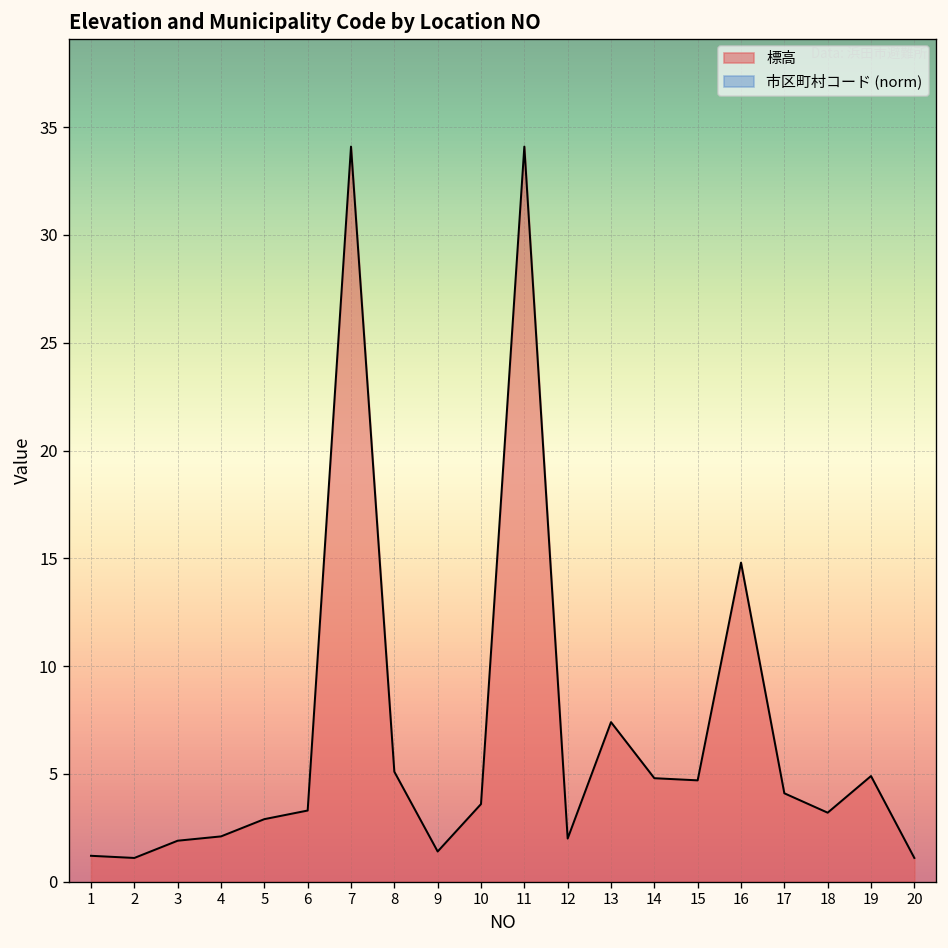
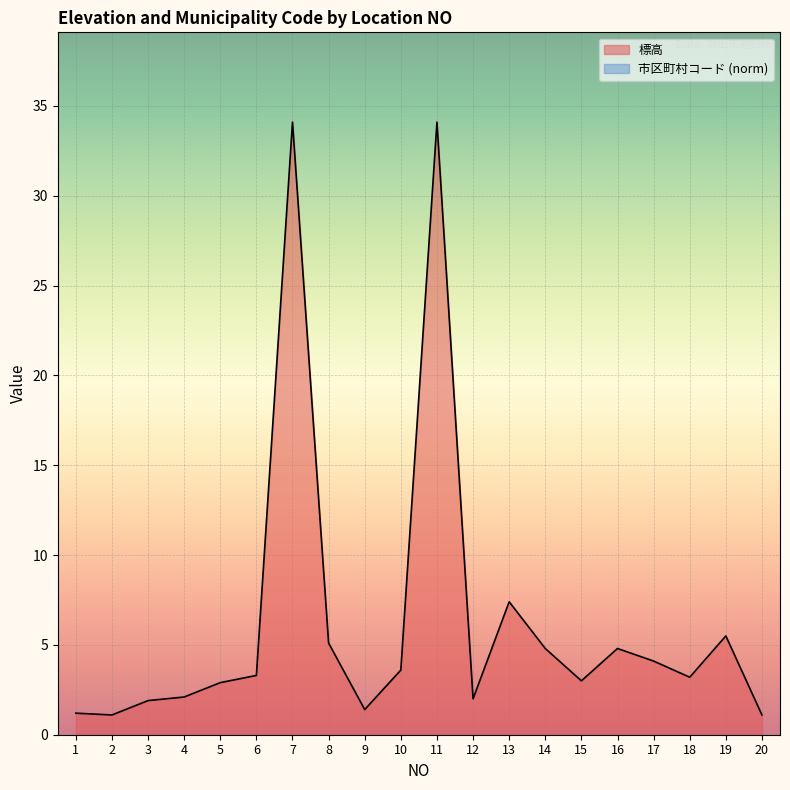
15: 4.7 -> 3.0
16: 14.8 -> 4.8
19: 4.9 -> 5.5
